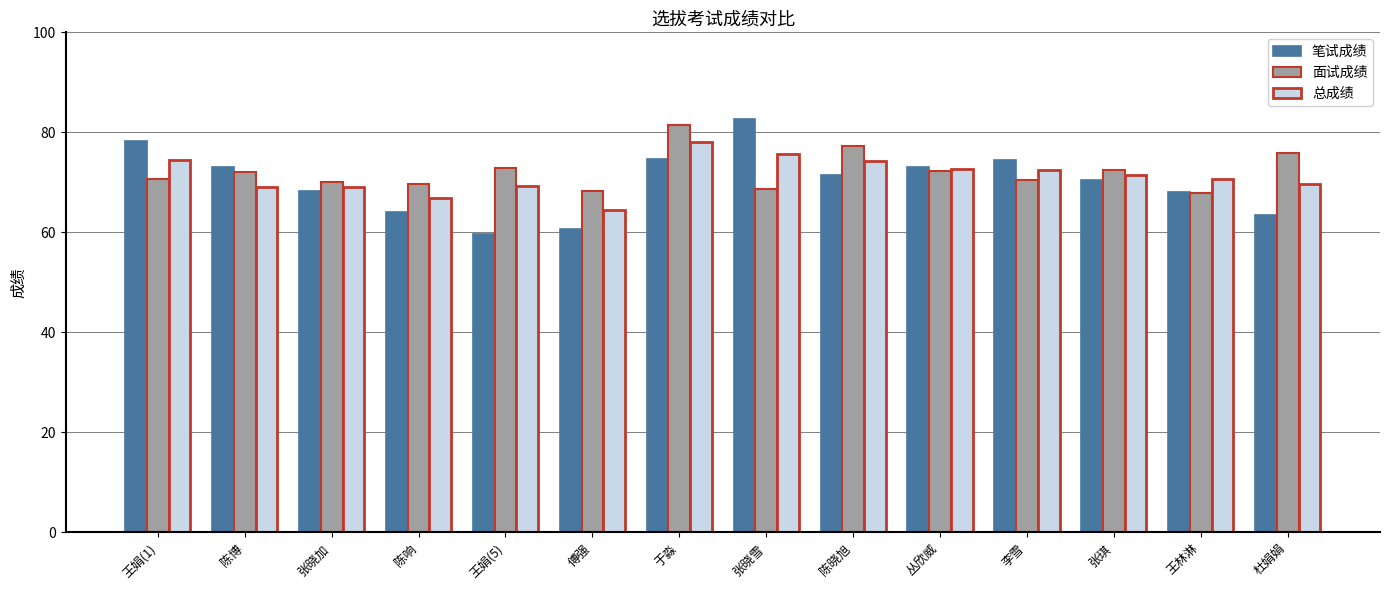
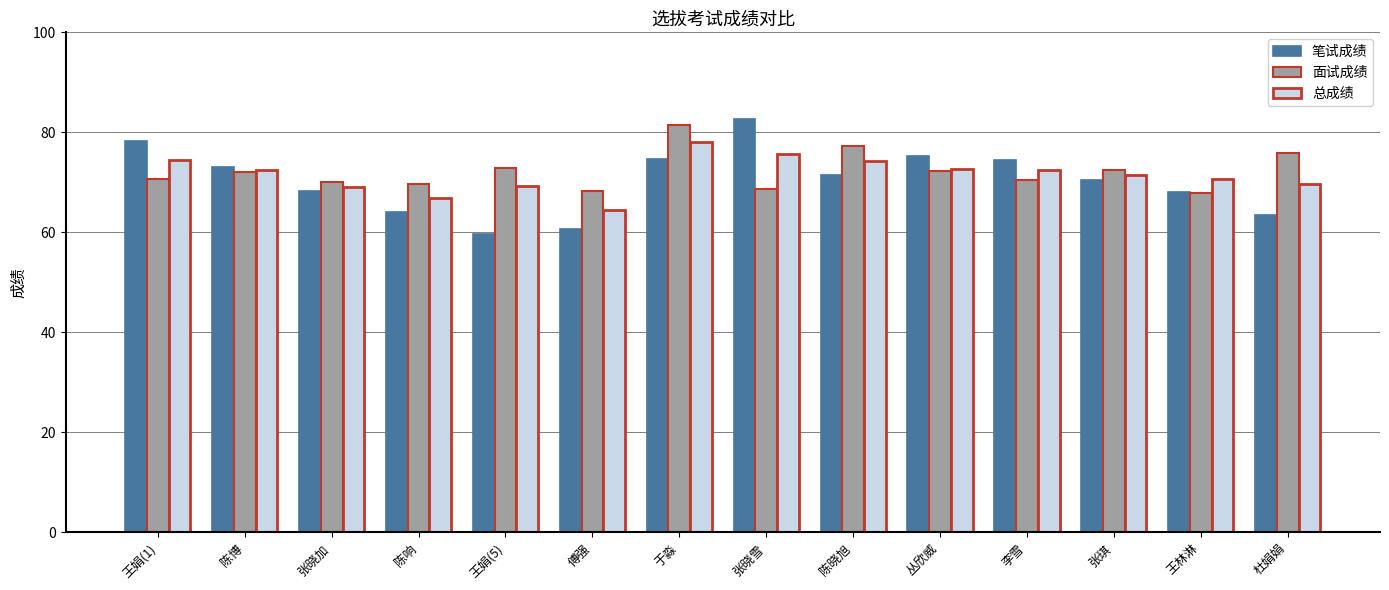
总成绩, 陈博: 69 -> 73
笔试成绩, 丛欣威: 73 -> 75
